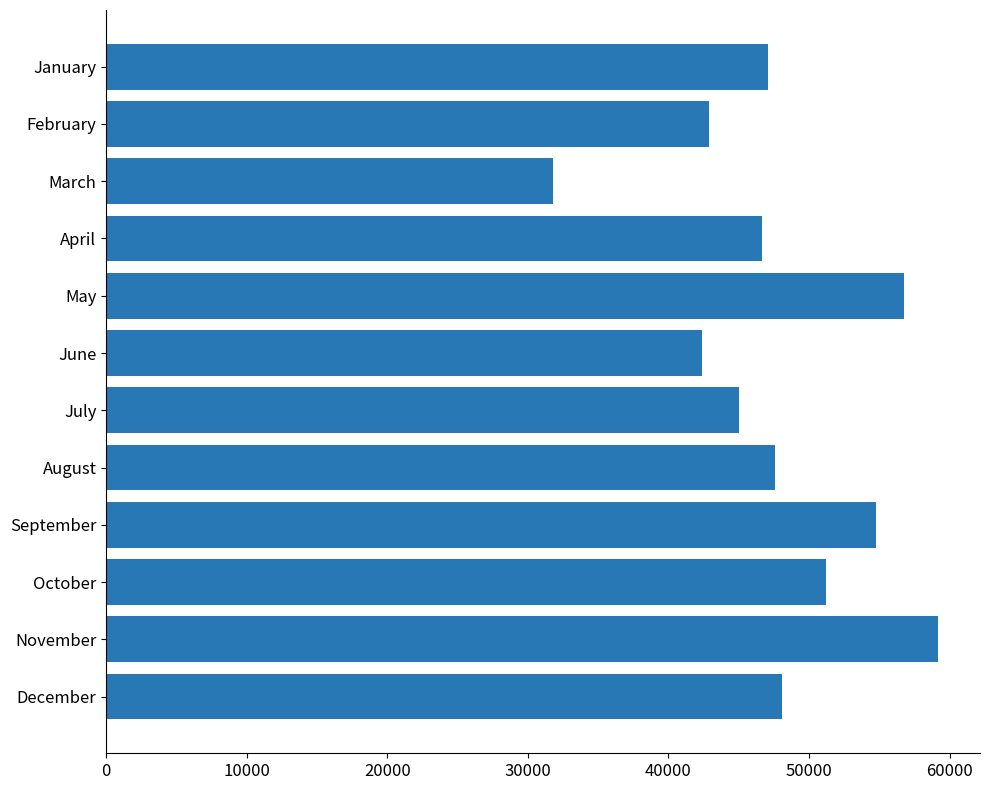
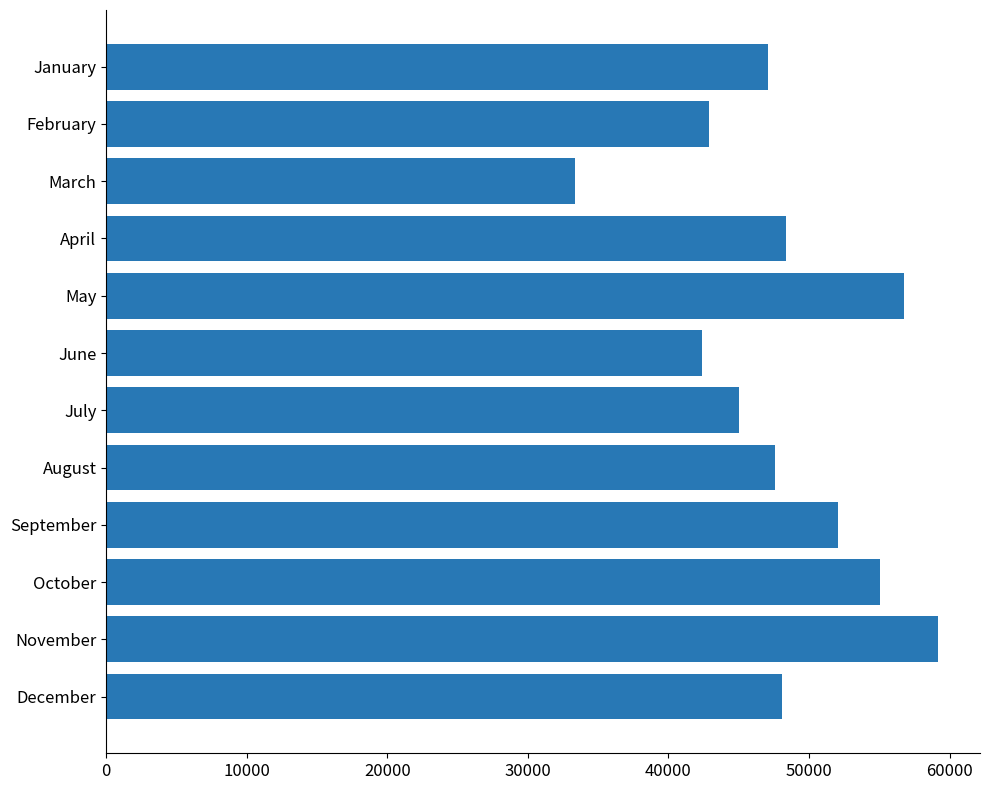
March: 31800 -> 33300
April: 46700 -> 48300
September: 54800 -> 52100
October: 51200 -> 55100
